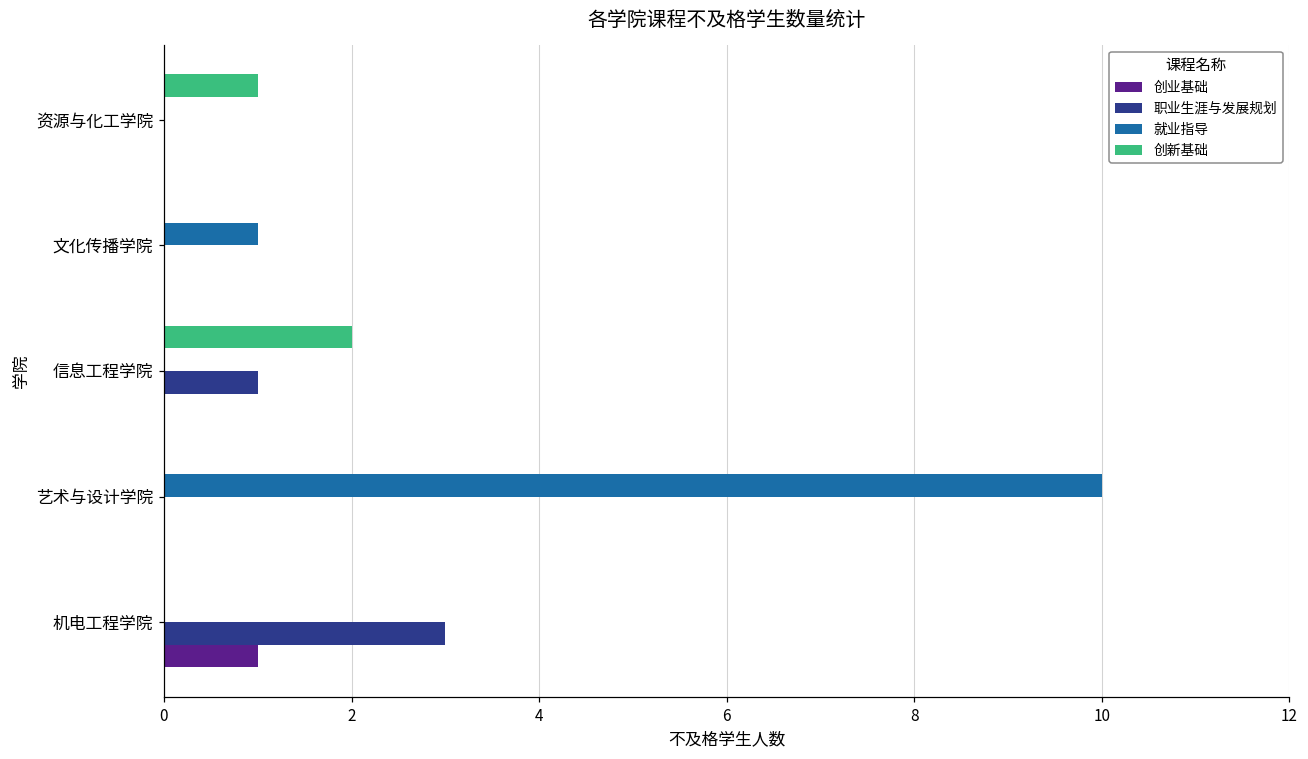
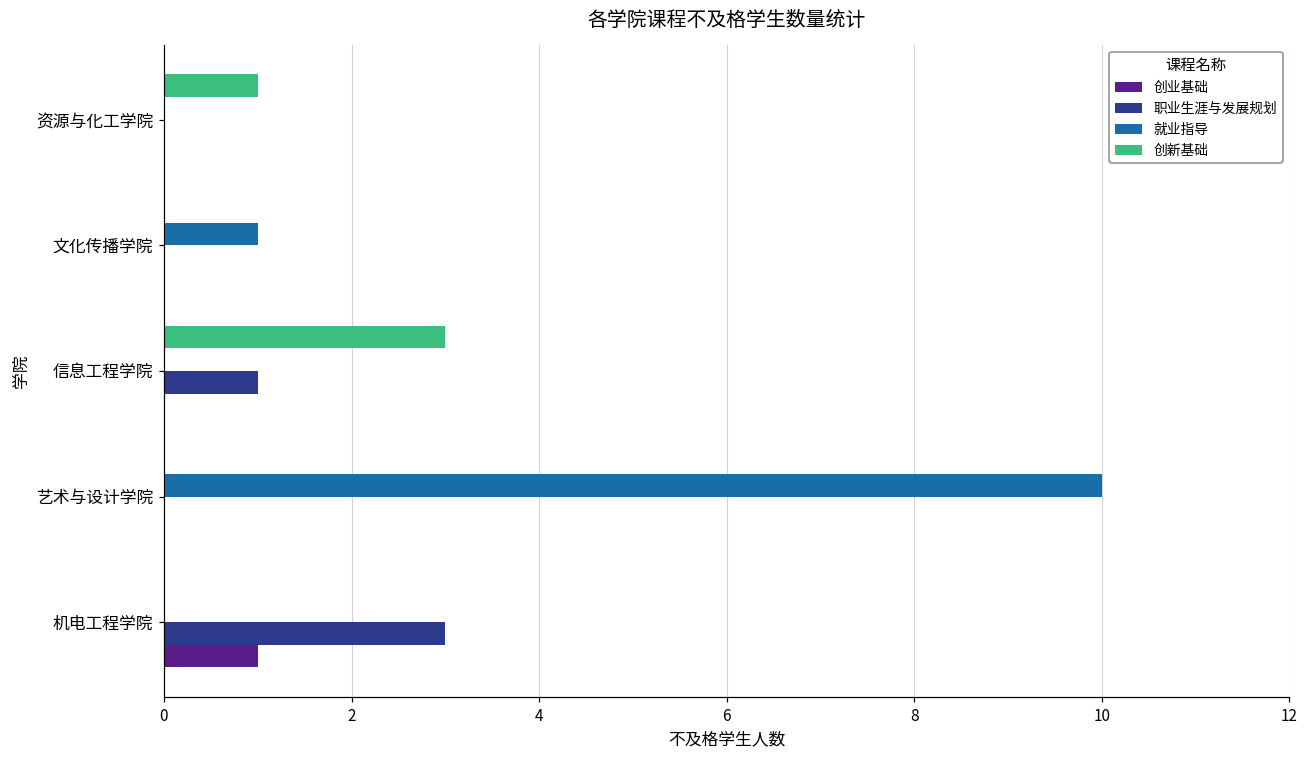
创新基础, 信息工程学院: 2 -> 3
